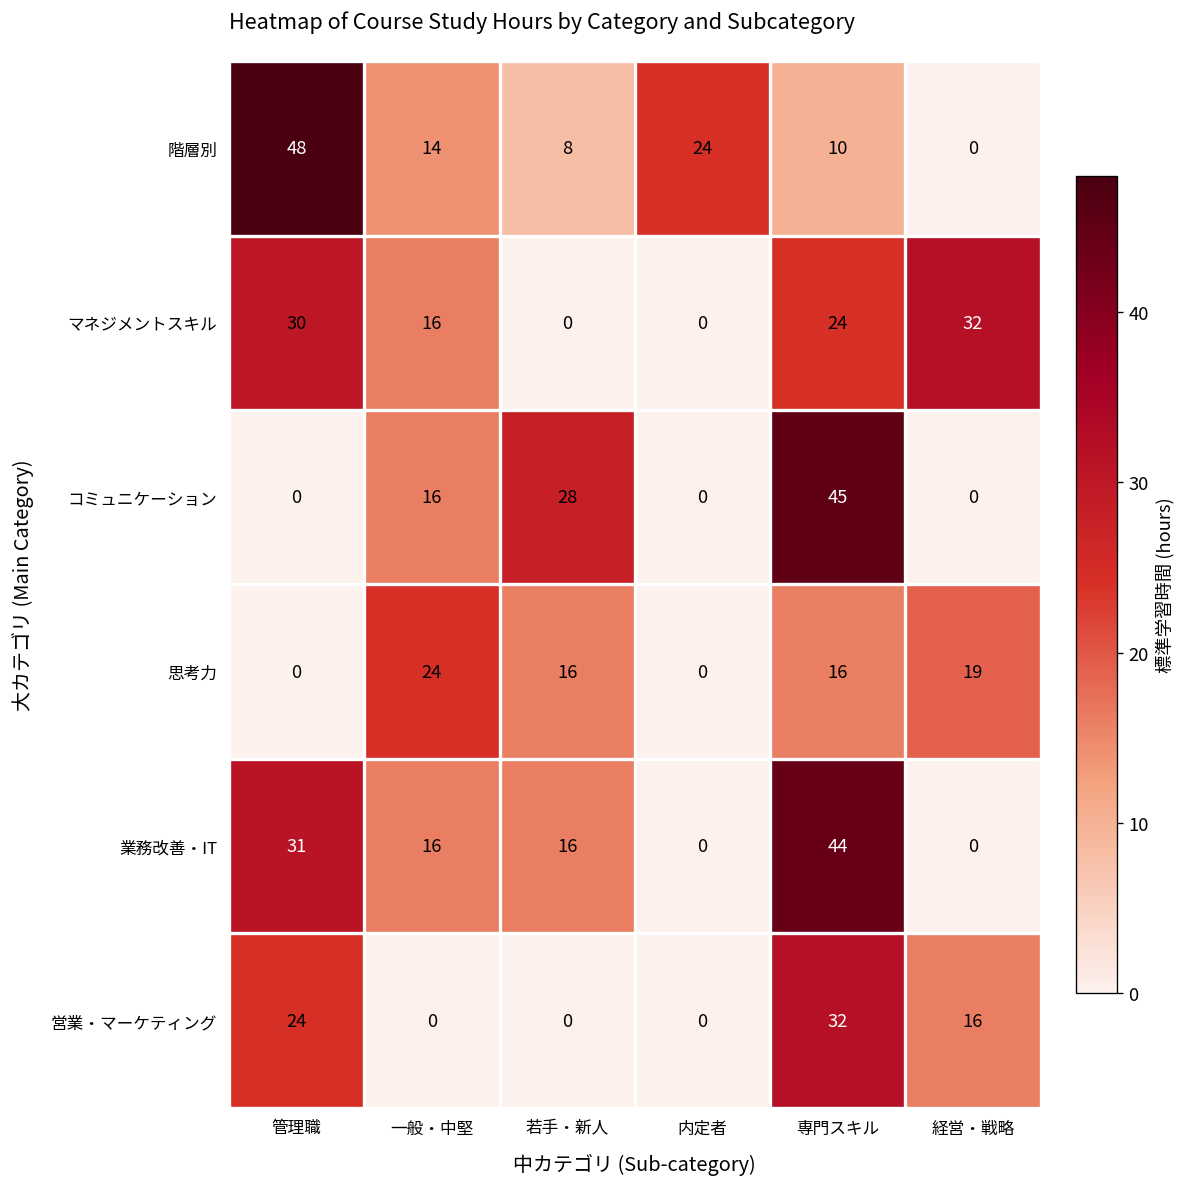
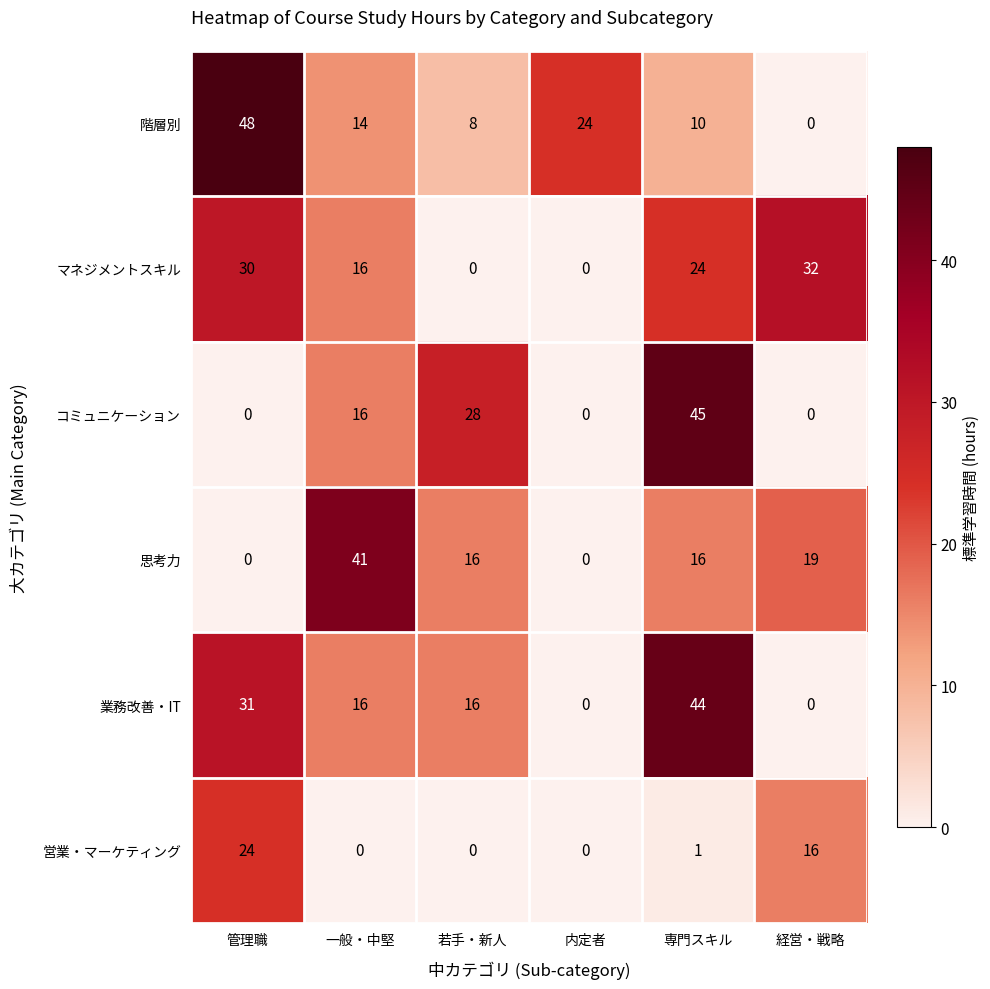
思考力, 一般・中堅: 24 -> 41
営業・マーケティング, 専門スキル: 32 -> 1
